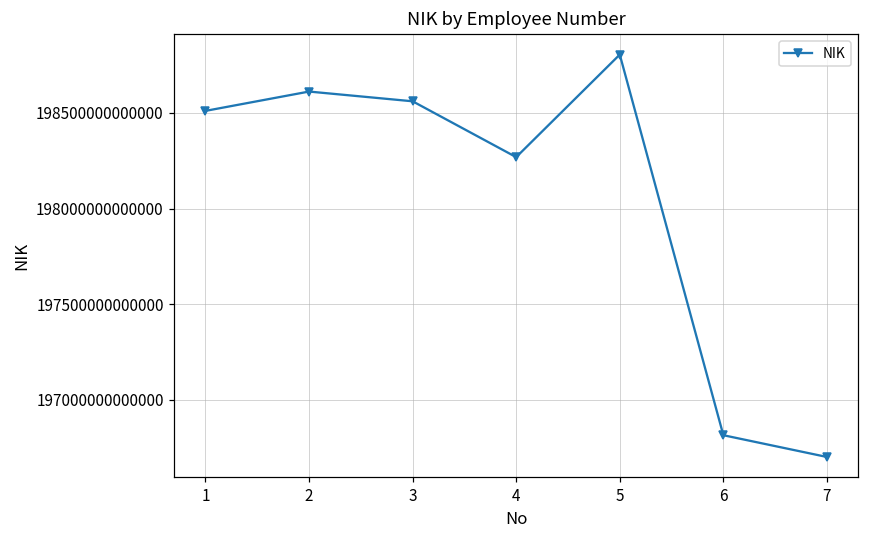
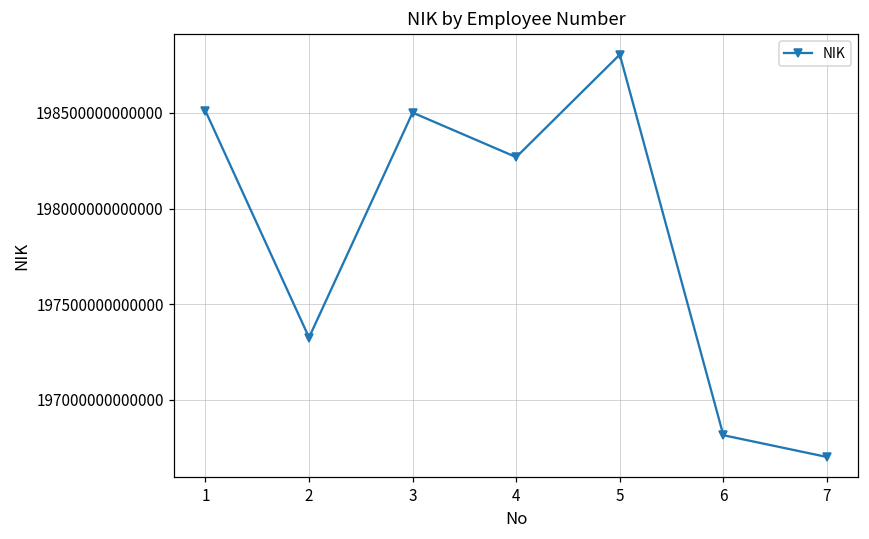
2: 198610000000000 -> 197330000000000
3: 198560000000000 -> 198500000000000
